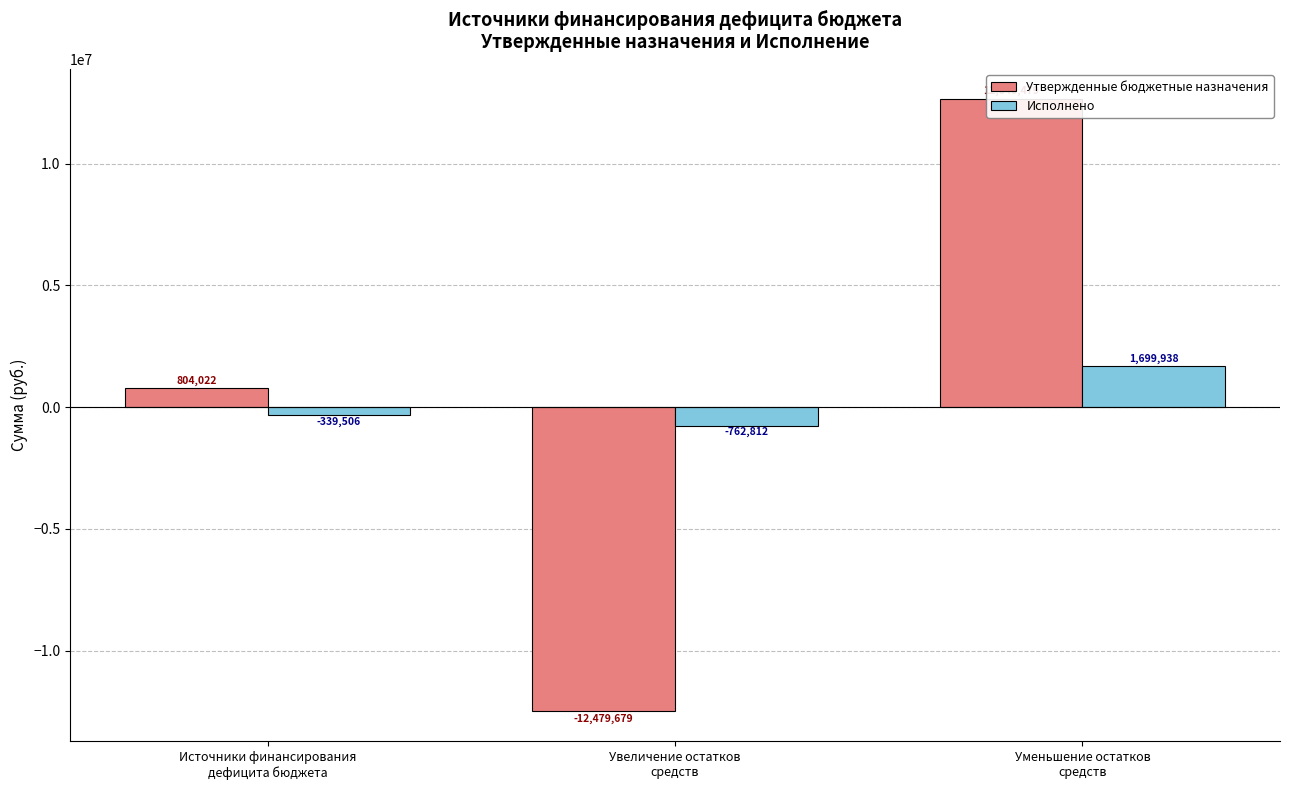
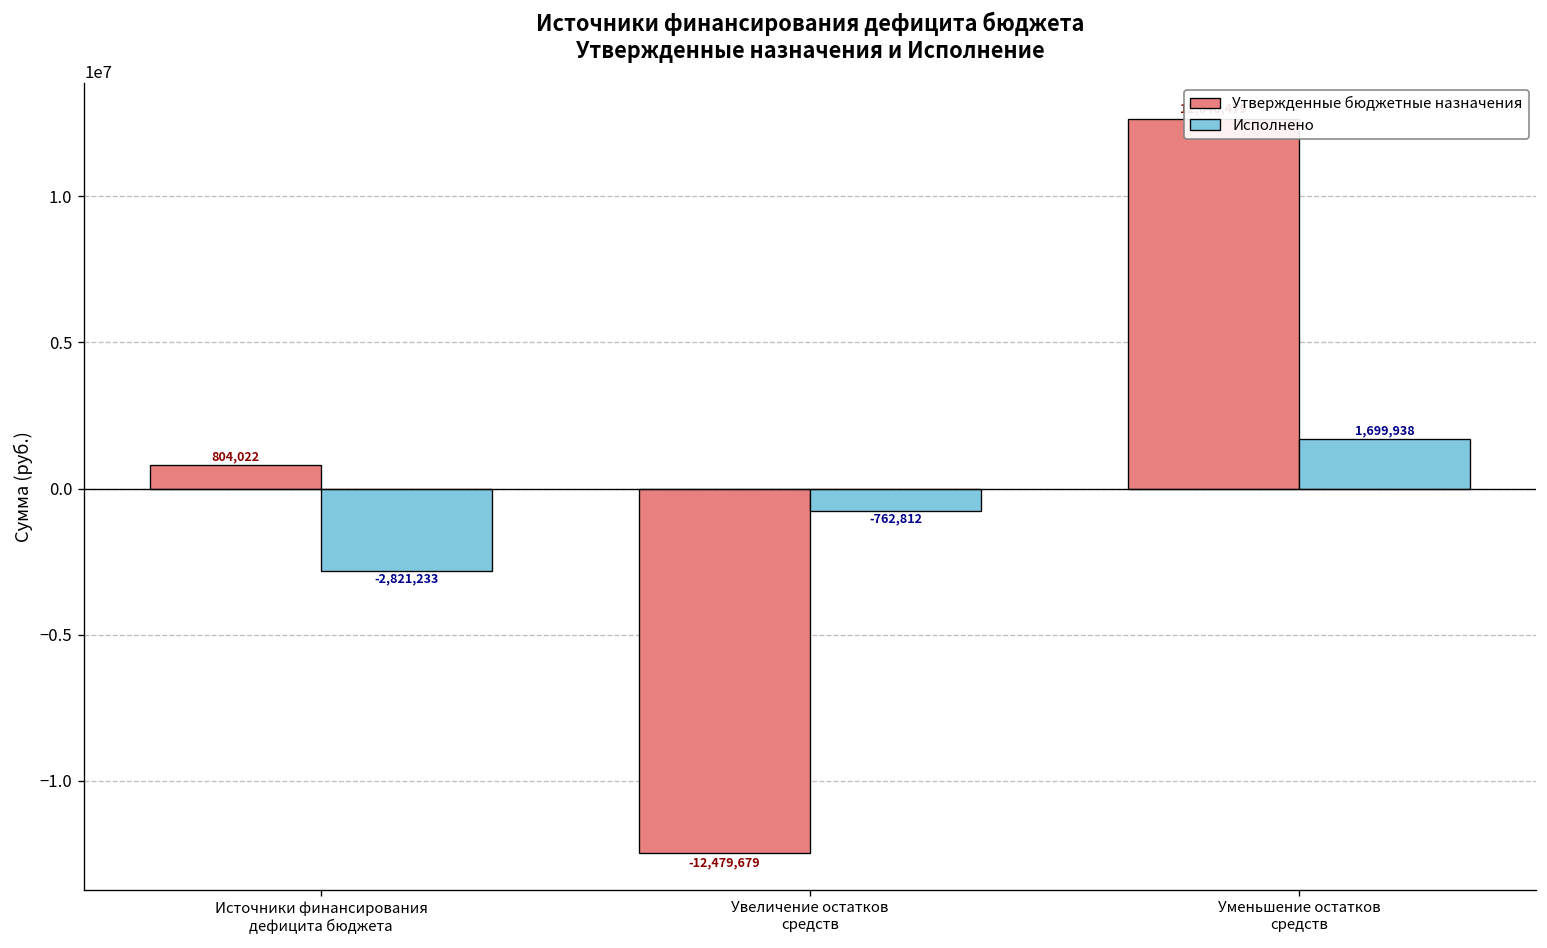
Исполнено, Источники финансирования дефицита бюджета: -339,506 -> -2,821,233
